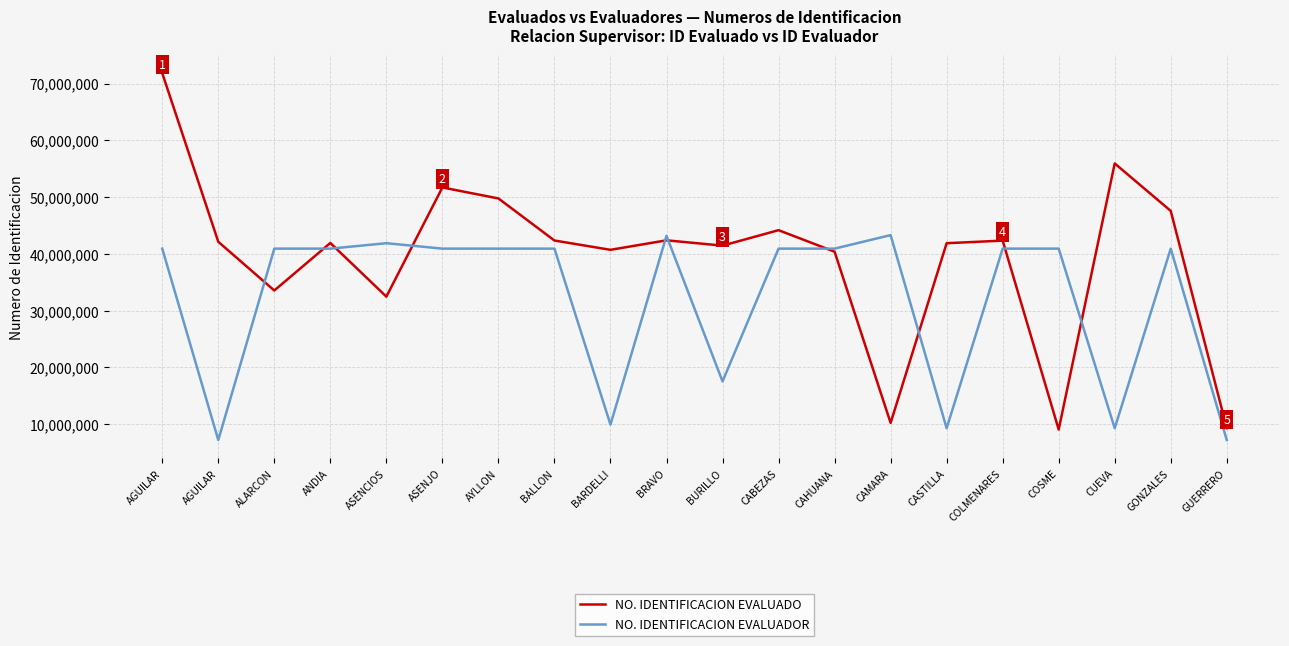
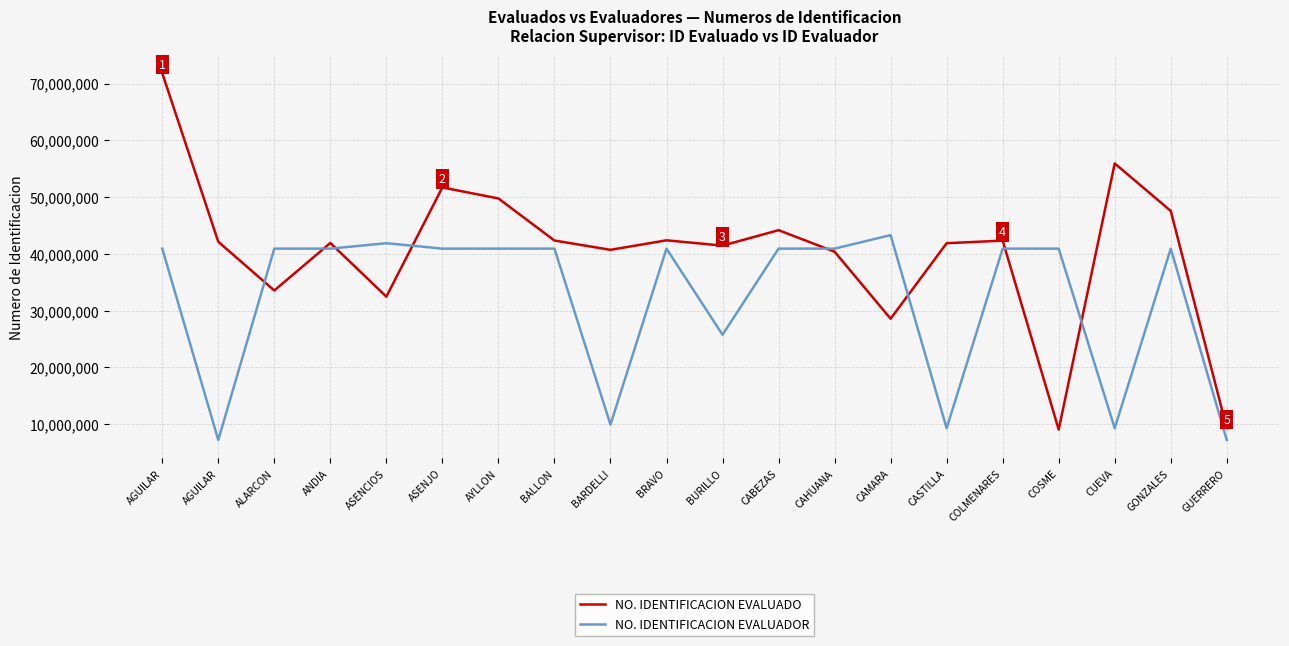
NO. IDENTIFICACION EVALUADOR, BRAVO: 43,000,000 -> 41,000,000
NO. IDENTIFICACION EVALUADOR, BURILLO: 18,000,000 -> 26,000,000
NO. IDENTIFICACION EVALUADO, CAMARA: 10,000,000 -> 29,000,000
